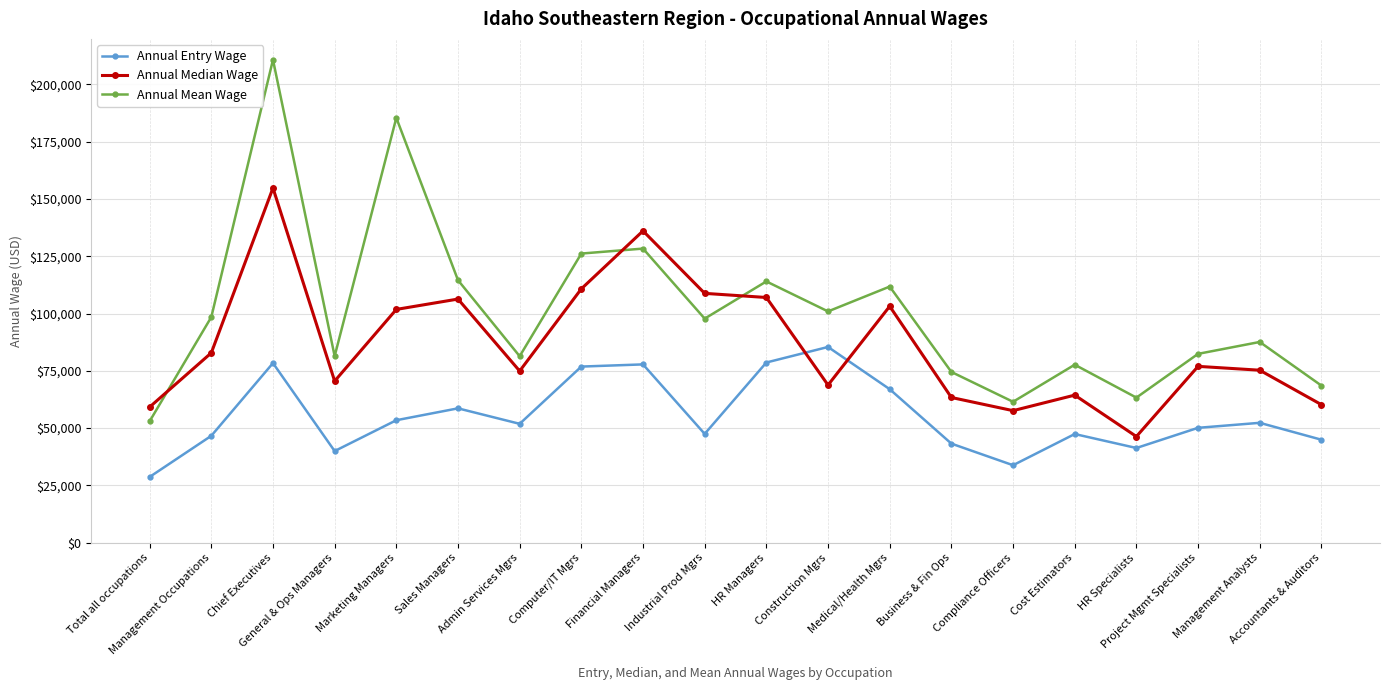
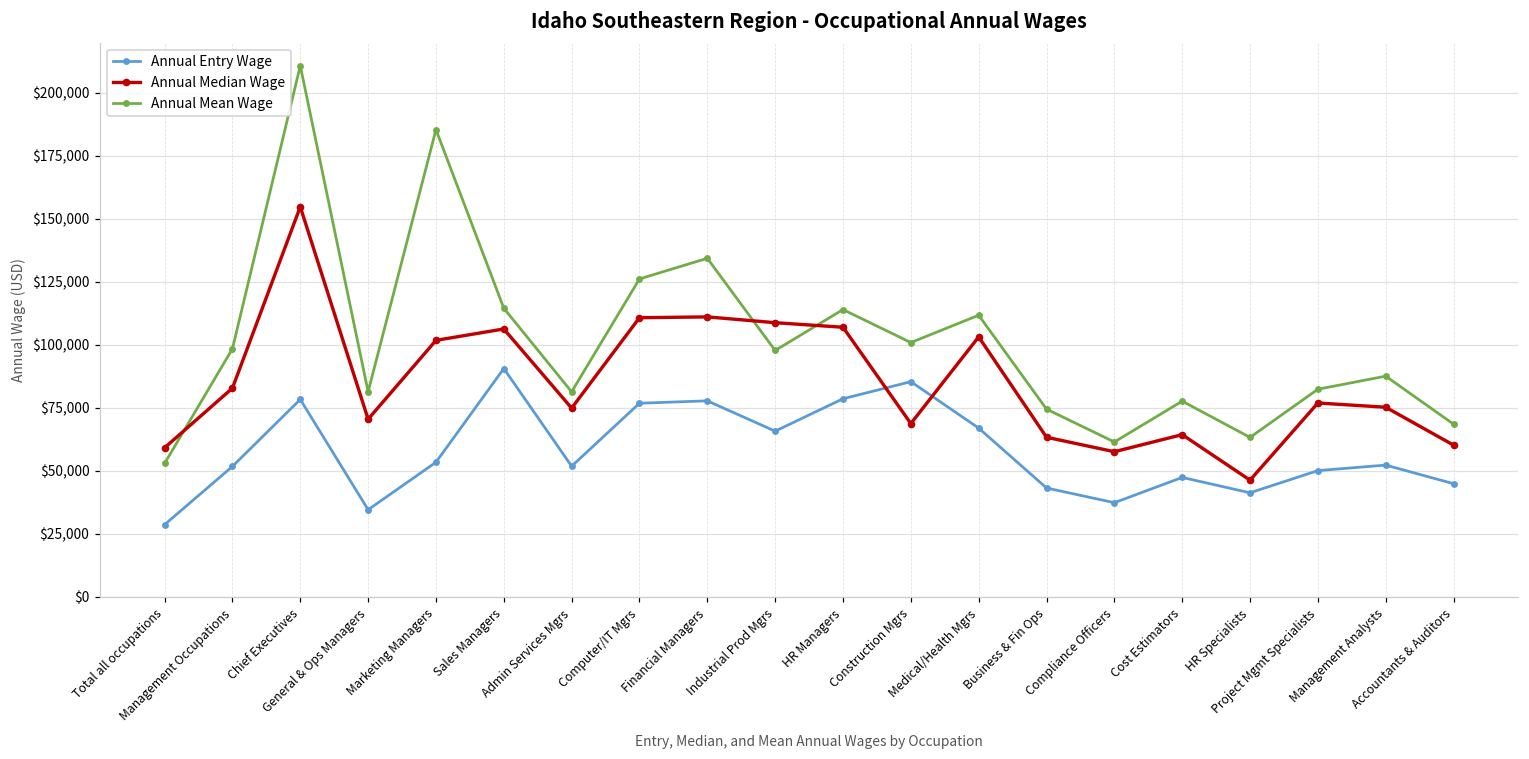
Annual Entry Wage, Management Occupations: $47,000 -> $52,000
Annual Entry Wage, General & Ops Managers: $40,000 -> $35,000
Annual Entry Wage, Sales Managers: $59,000 -> $91,000
Annual Median Wage, Financial Managers: $136,000 -> $111,000
Annual Mean Wage, Financial Managers: $128,000 -> $134,000
Annual Entry Wage, Industrial Prod Mgrs: $47,000 -> $66,000
Annual Entry Wage, Compliance Officers: $34,000 -> $37,000
